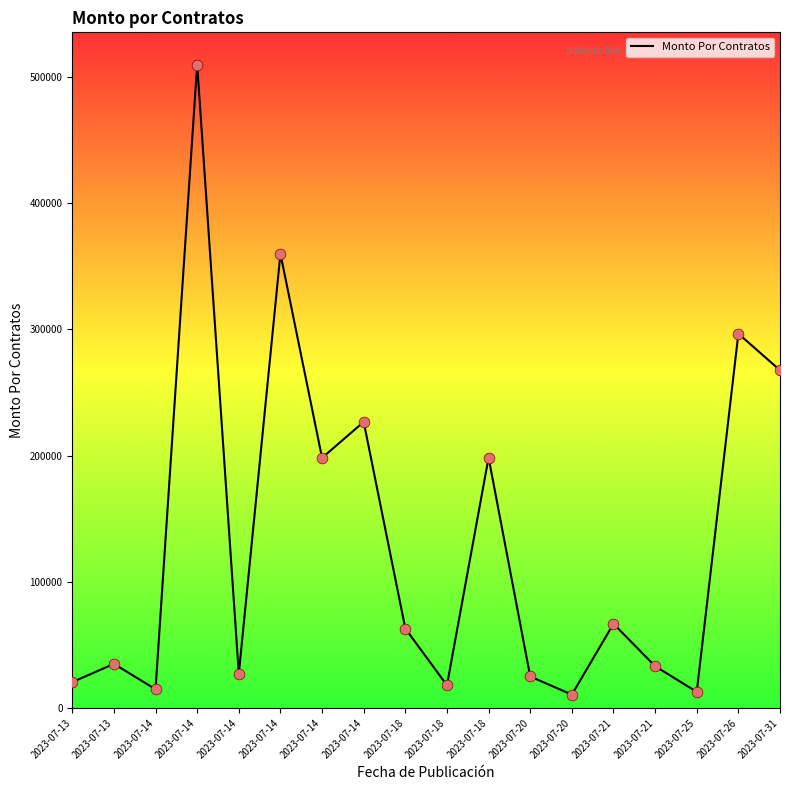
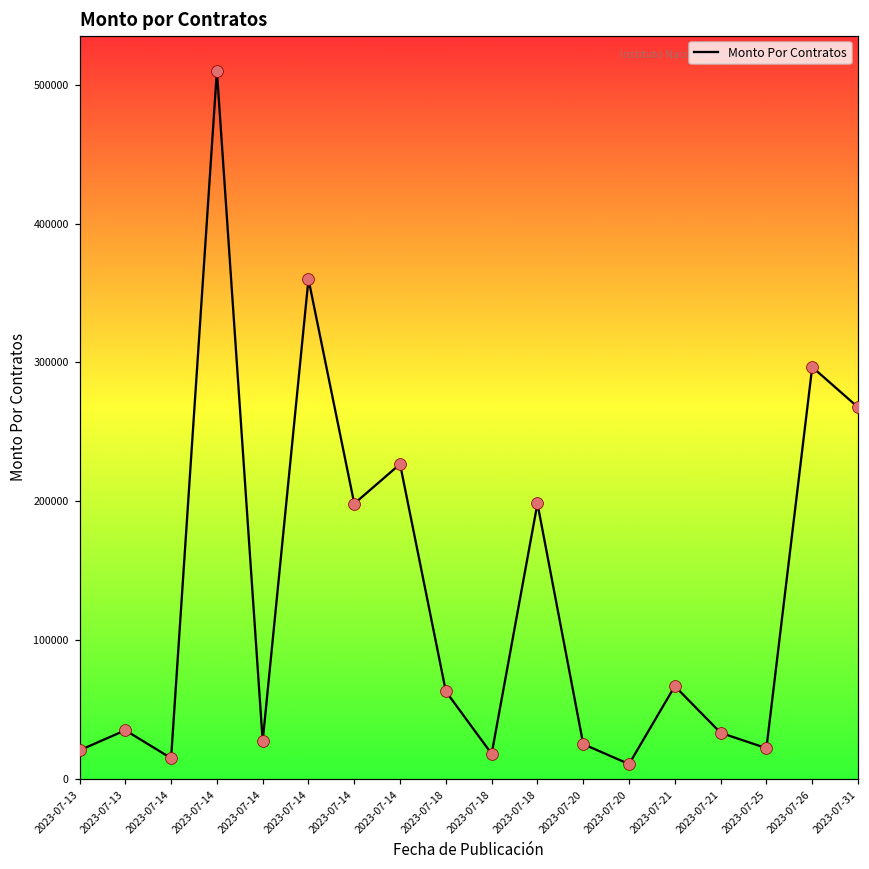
2023-07-25: 13000 -> 22000
